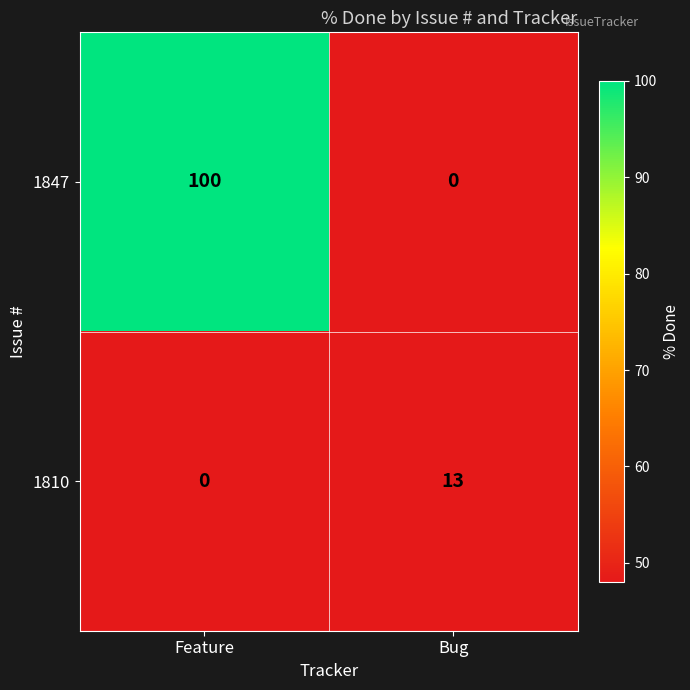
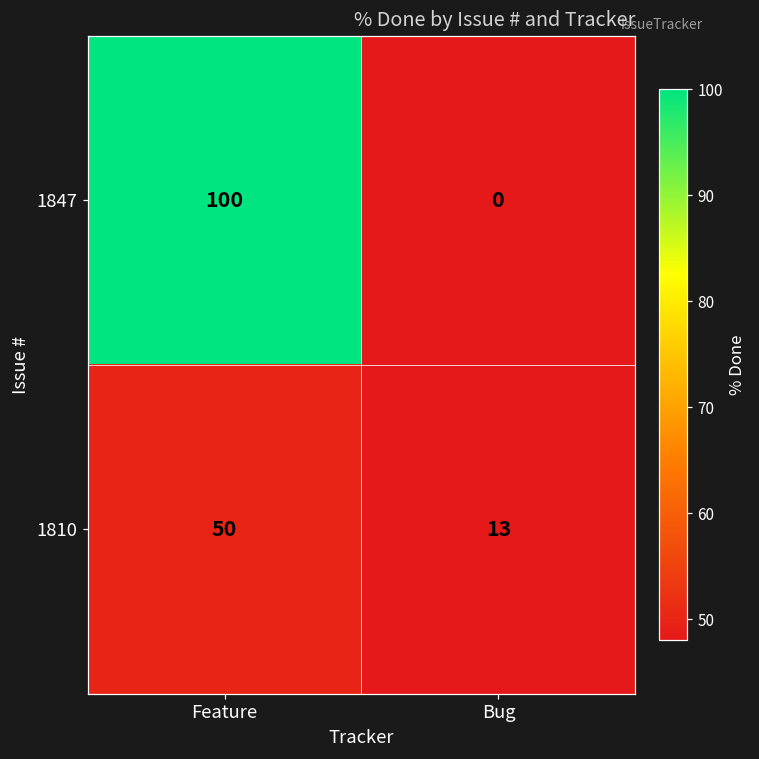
1810, Feature: 0 -> 50
